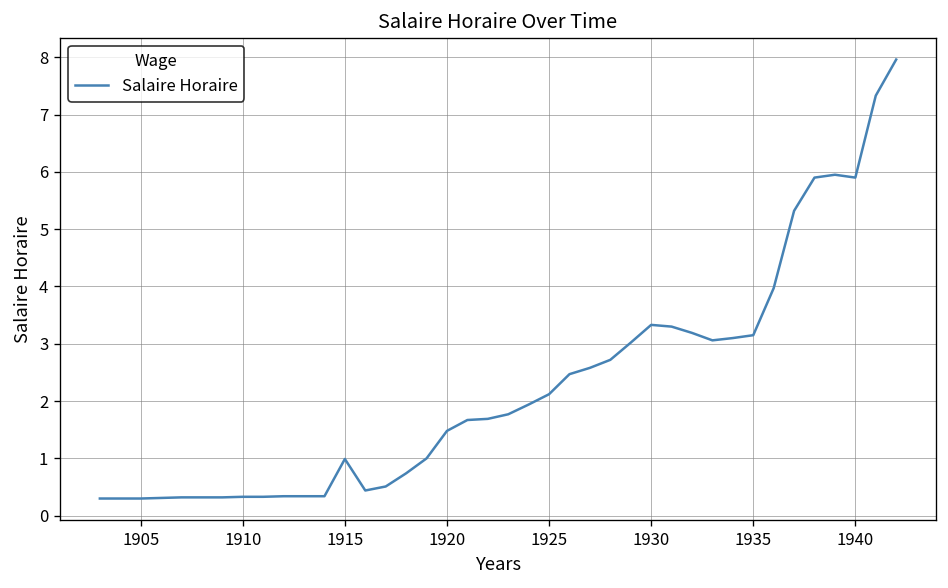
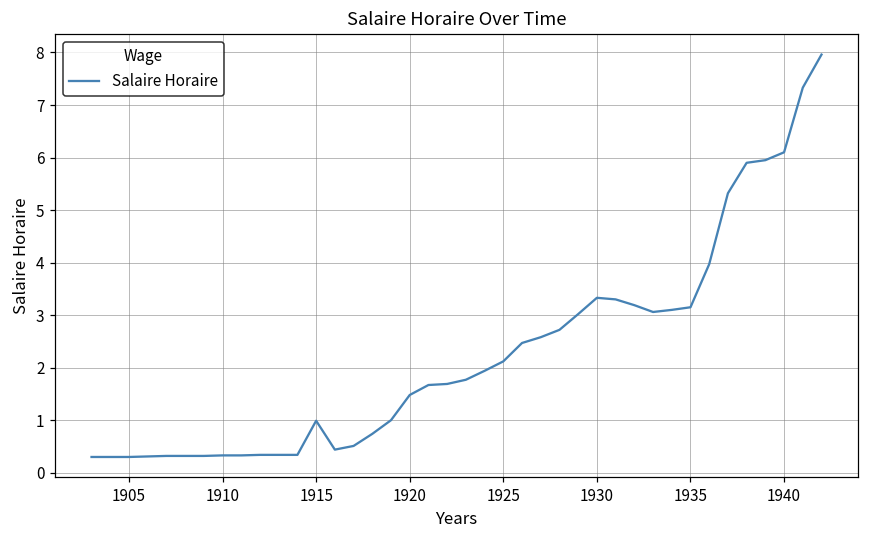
1940: 5.9 -> 6.1
